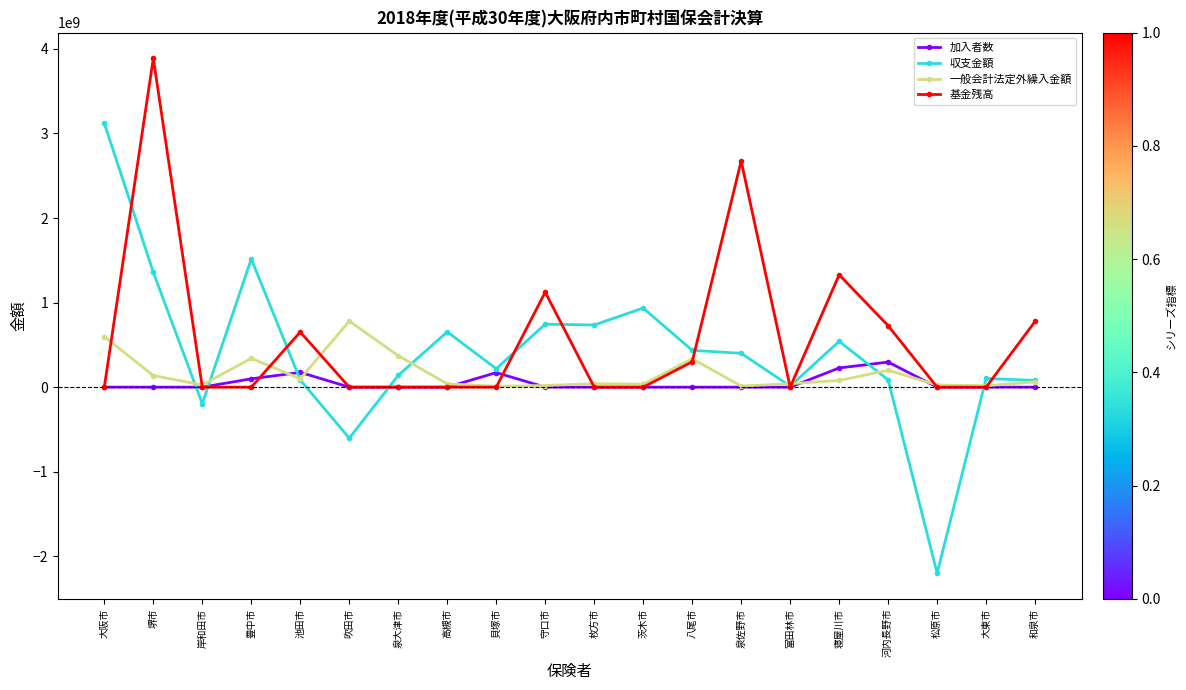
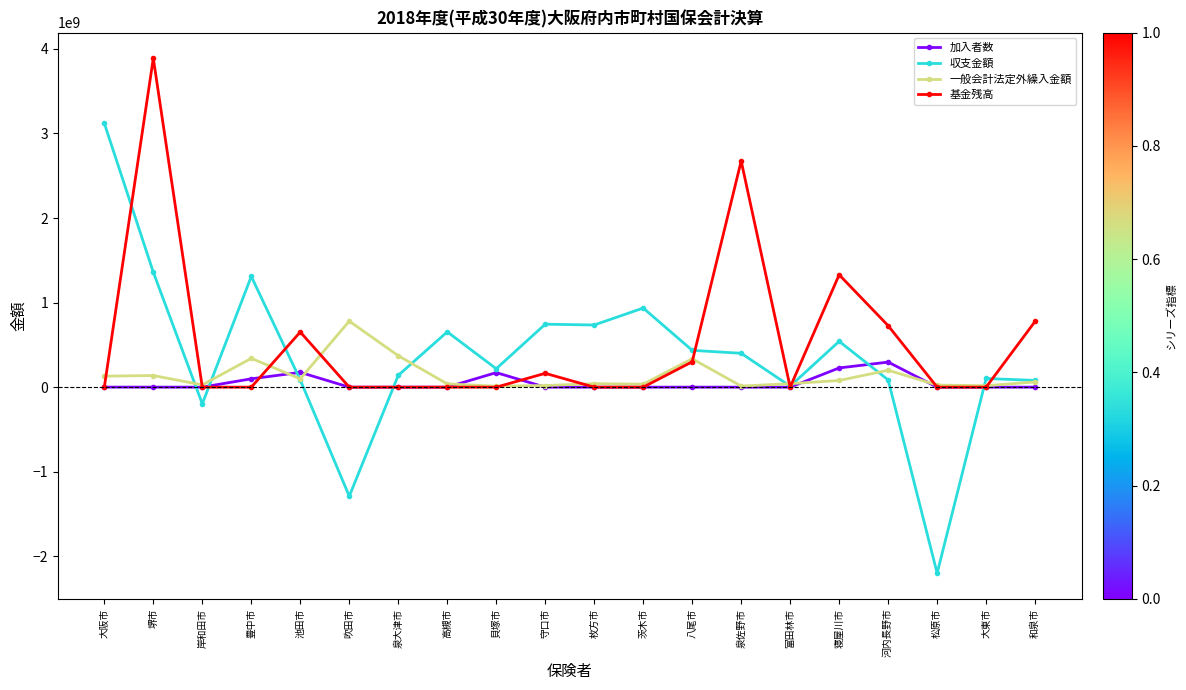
一般会計法定外繰入金額, 大阪市: 600000000 -> 100000000
収支金額, 豊中市: 1500000000 -> 1300000000
収支金額, 吹田市: -600000000 -> -1300000000
基金残高, 守口市: 1100000000 -> 200000000
